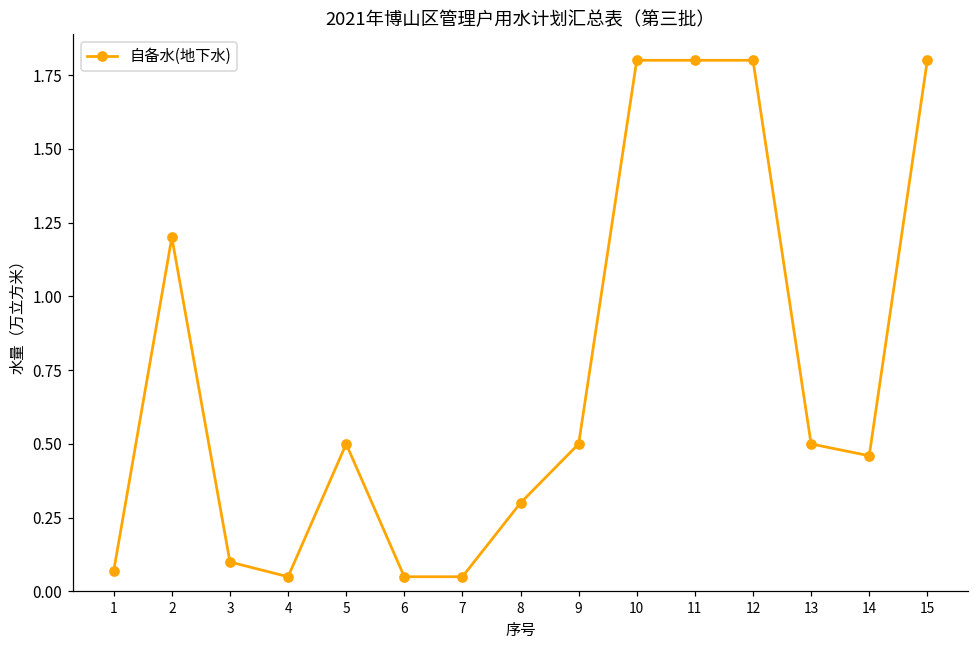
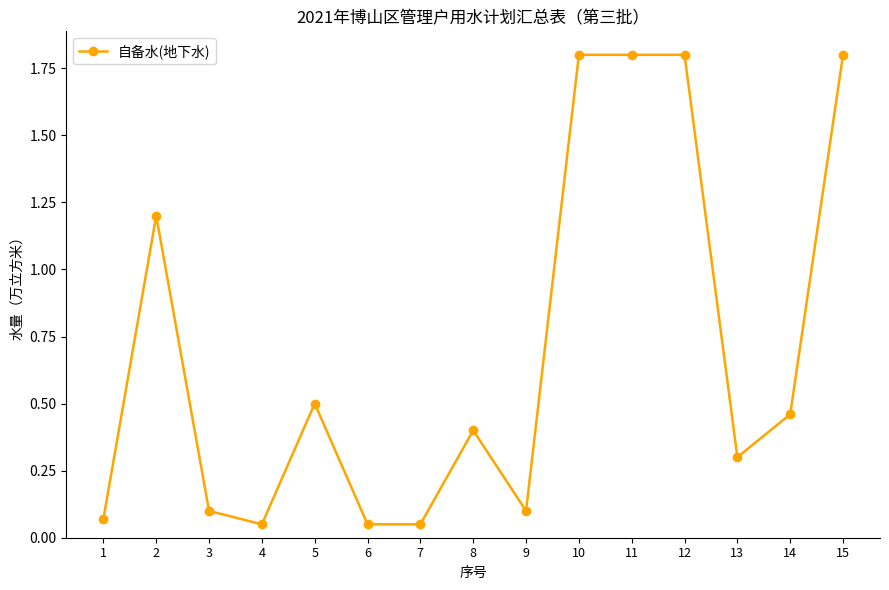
8: 0.3 -> 0.4
9: 0.5 -> 0.1
13: 0.5 -> 0.3
